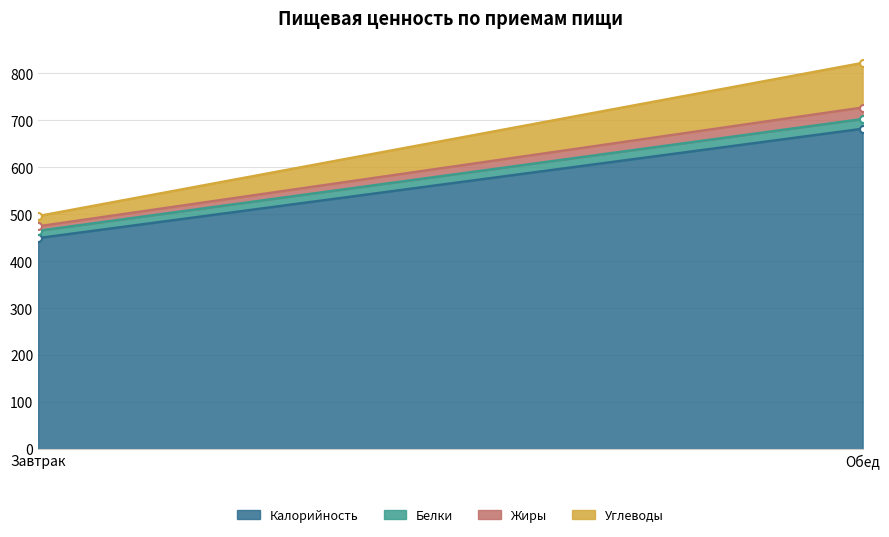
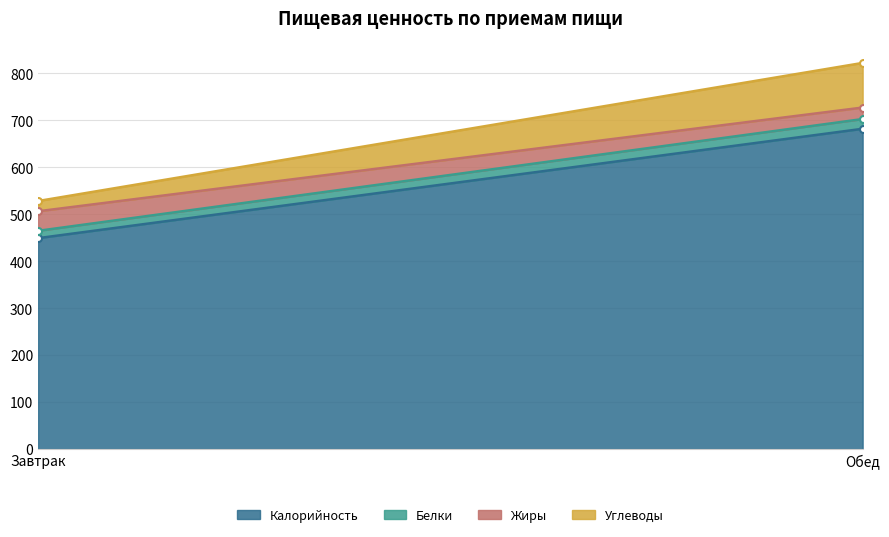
Жиры, Завтрак: 10 -> 40
